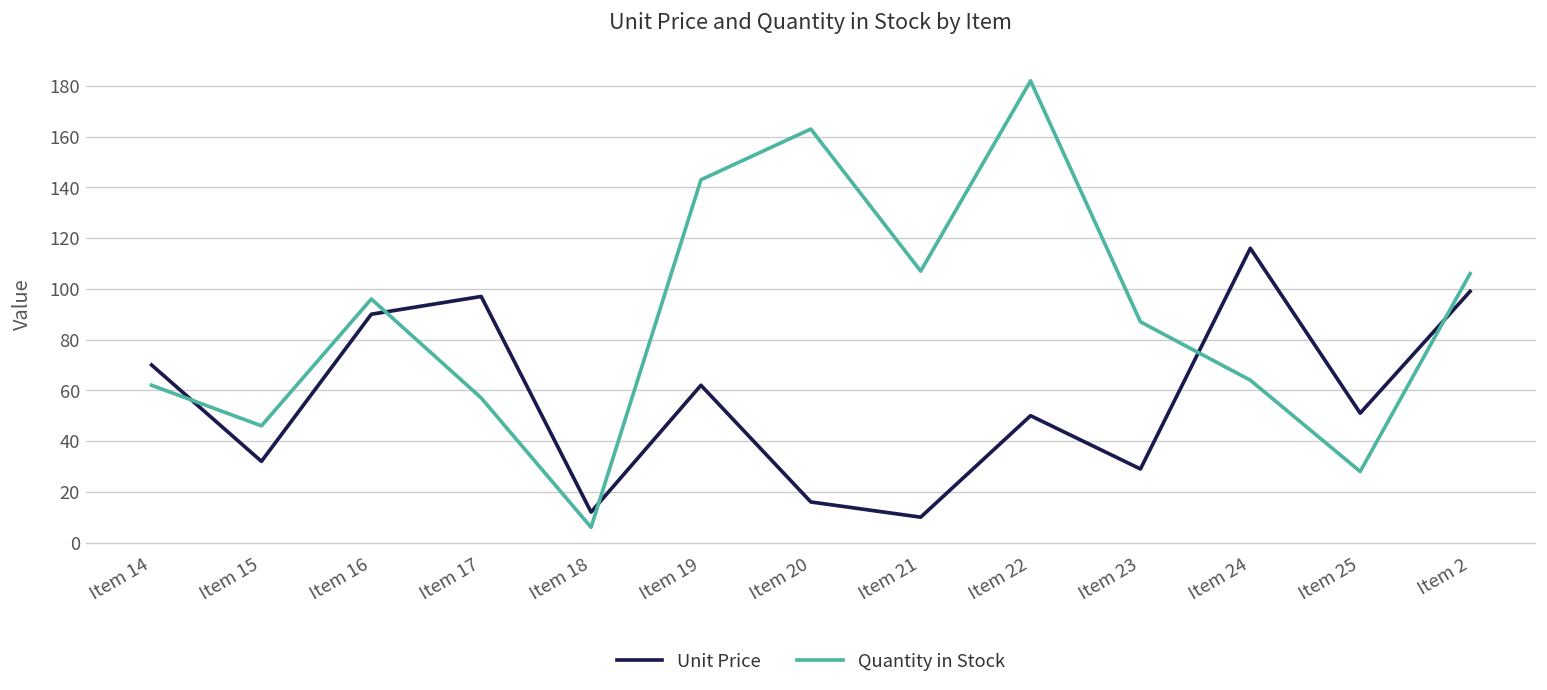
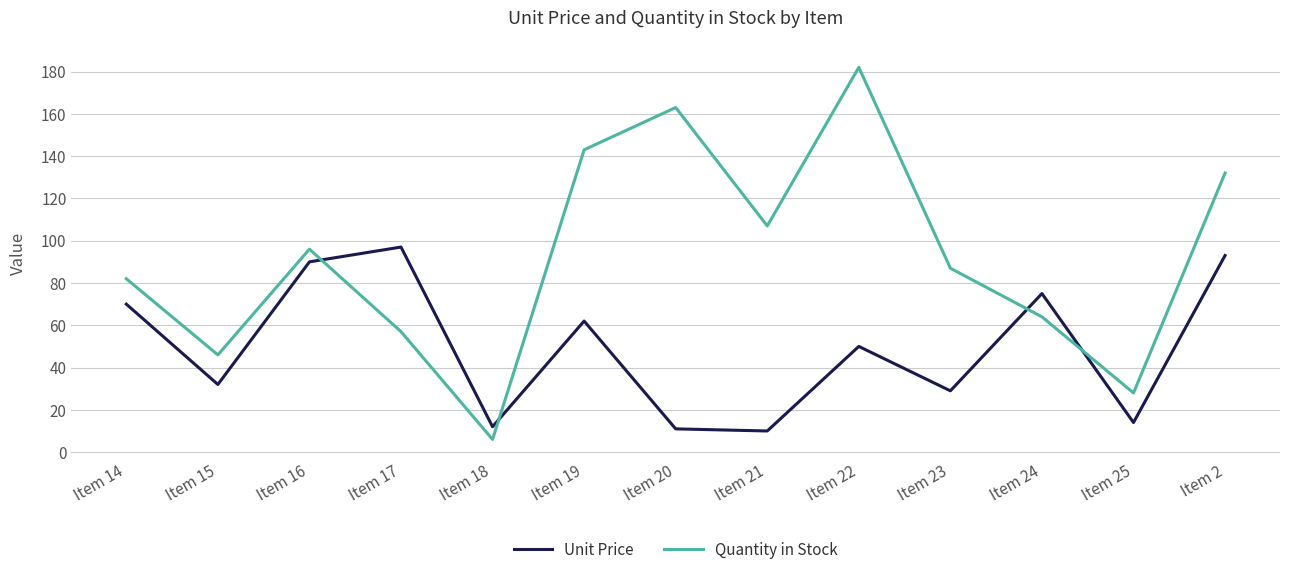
Quantity in Stock, Item 14: 62 -> 82
Unit Price, Item 20: 16 -> 11
Unit Price, Item 24: 116 -> 75
Unit Price, Item 25: 51 -> 14
Unit Price, Item 2: 99 -> 93
Quantity in Stock, Item 2: 106 -> 132
